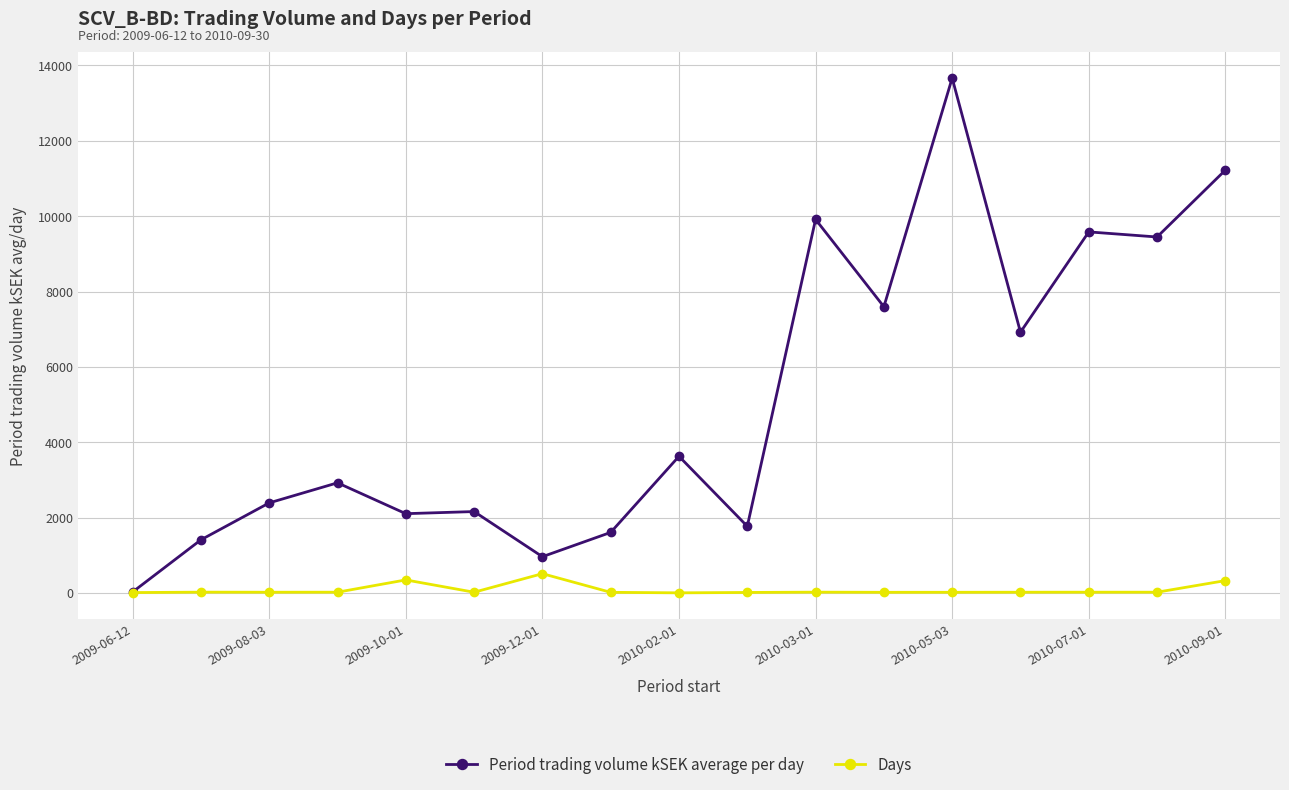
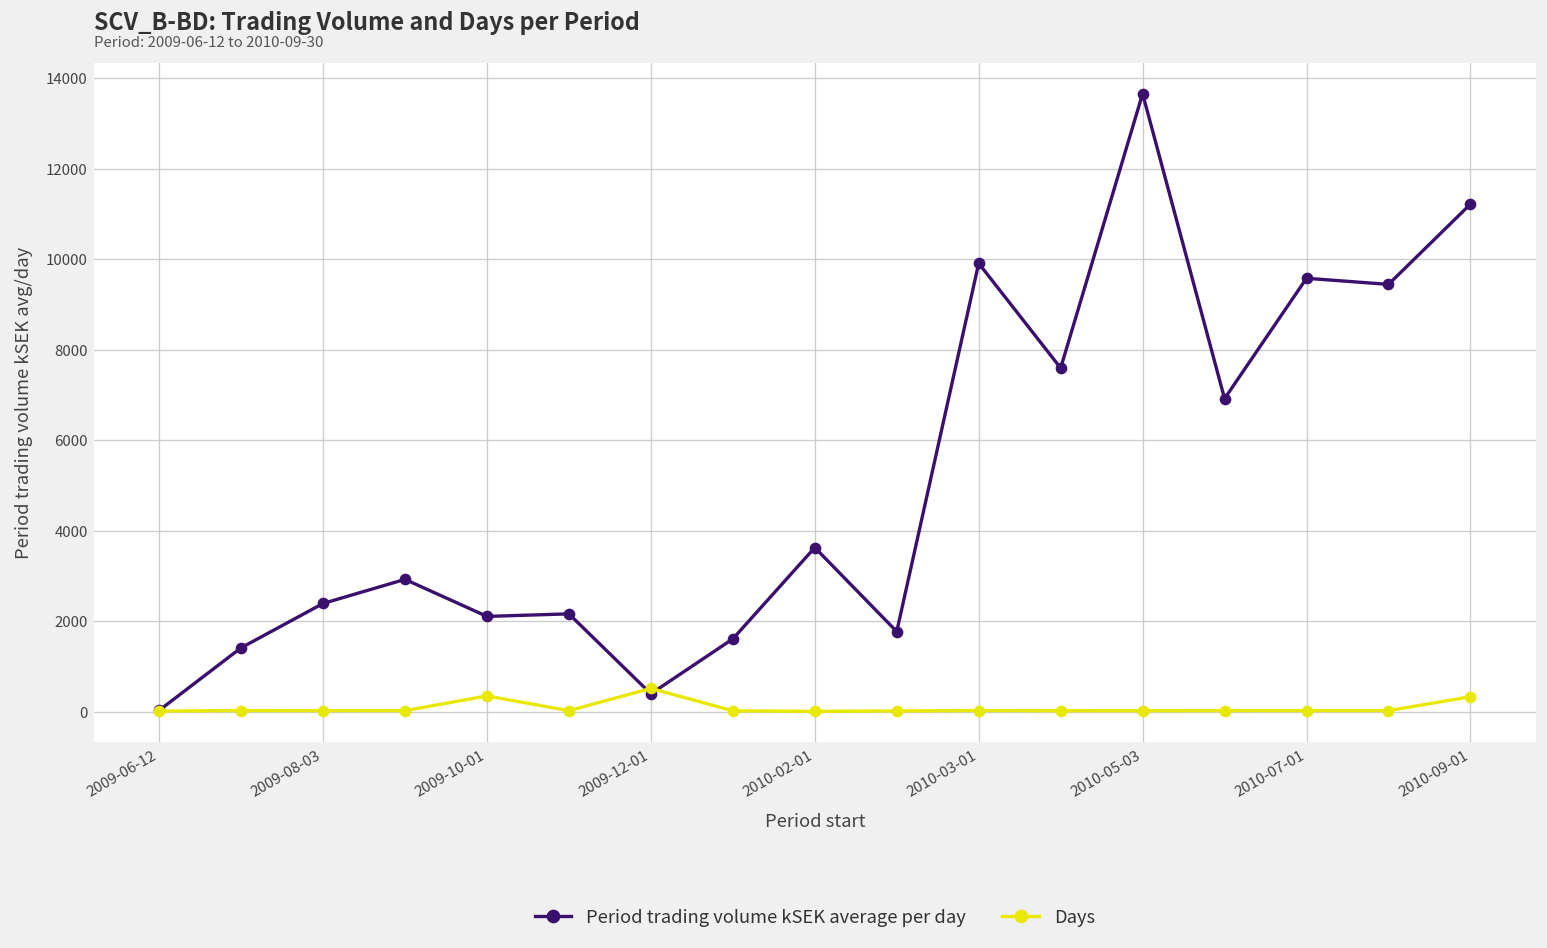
Period trading volume kSEK average per day, 2009-12-01: 1000 -> 400
